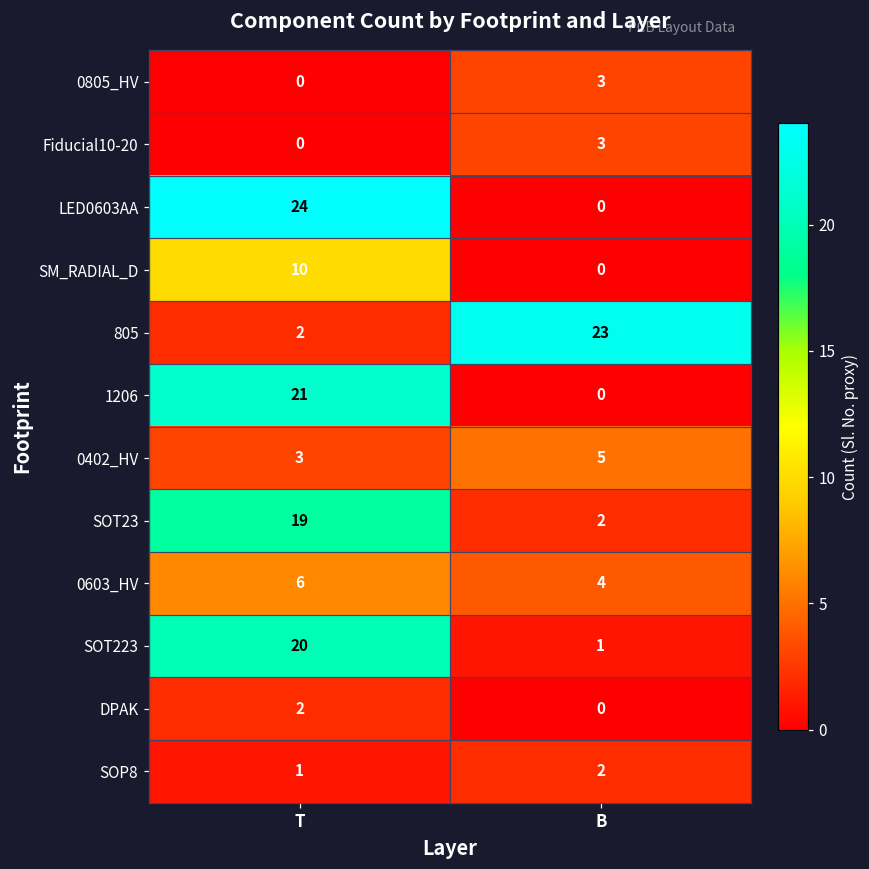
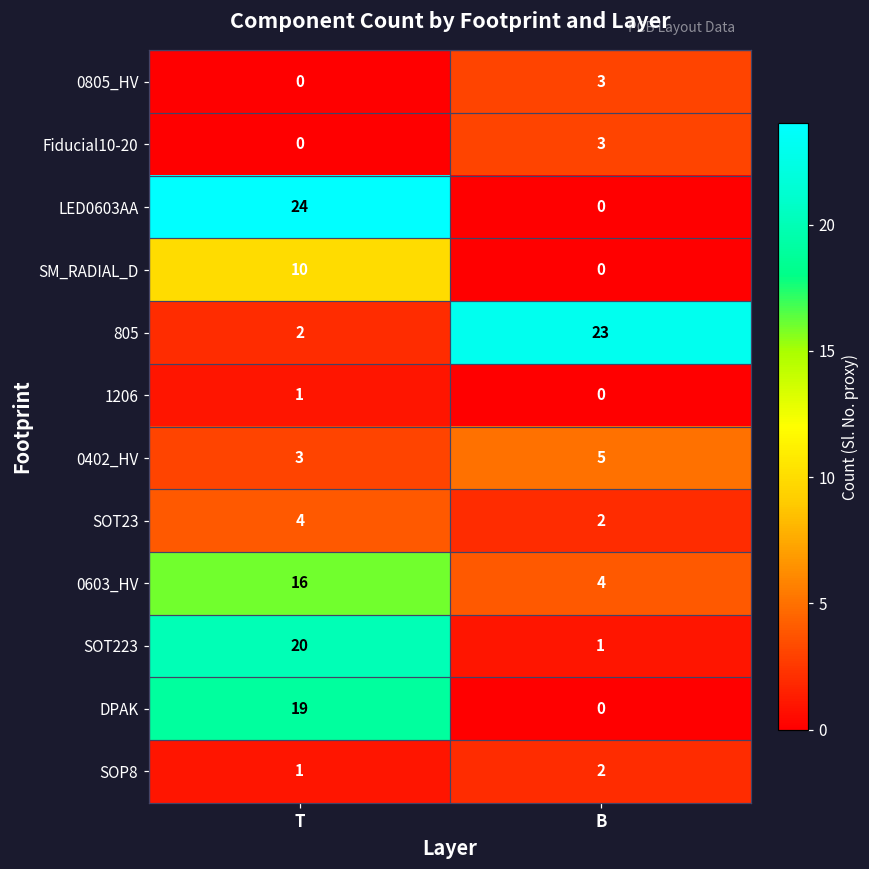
1206, T: 21 -> 1
SOT23, T: 19 -> 4
0603_HV, T: 6 -> 16
DPAK, T: 2 -> 19
